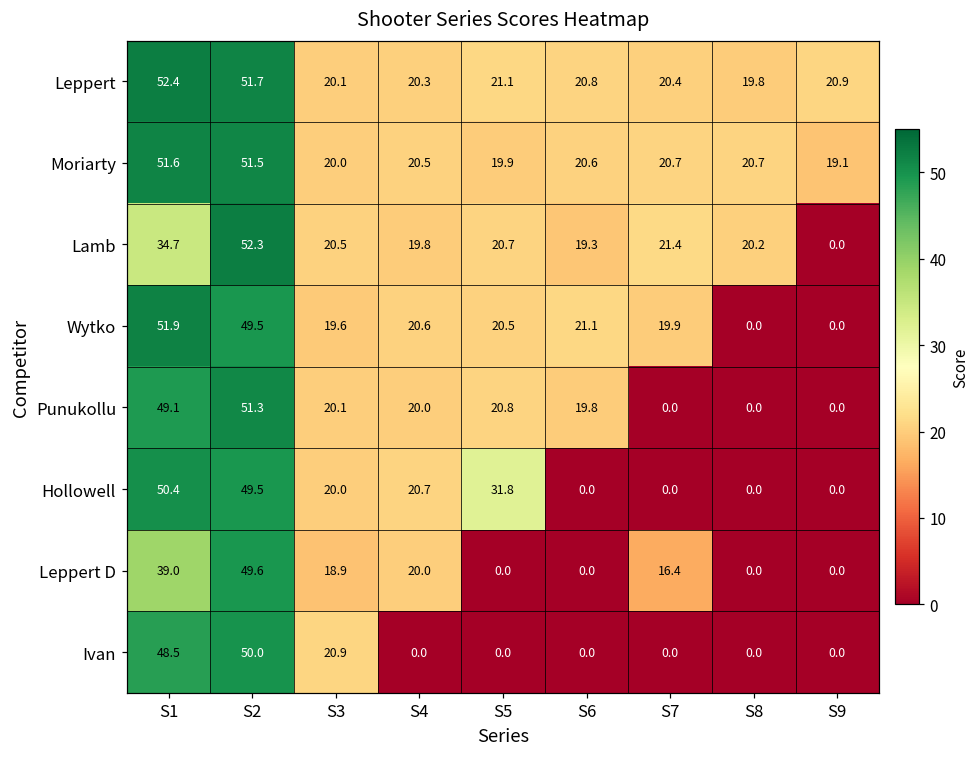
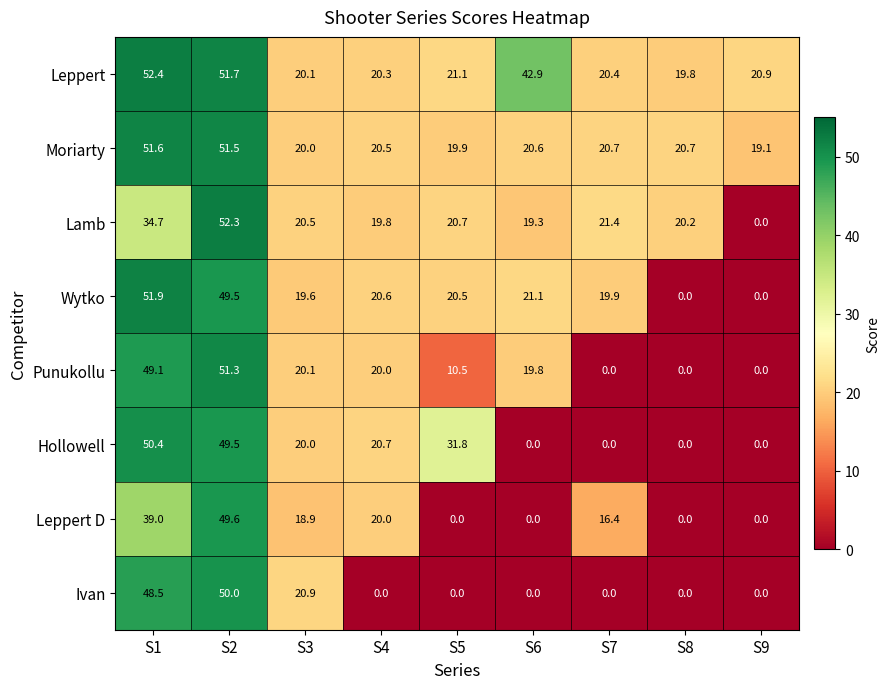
Leppert, S6: 20.8 -> 42.9
Punukollu, S5: 20.8 -> 10.5
